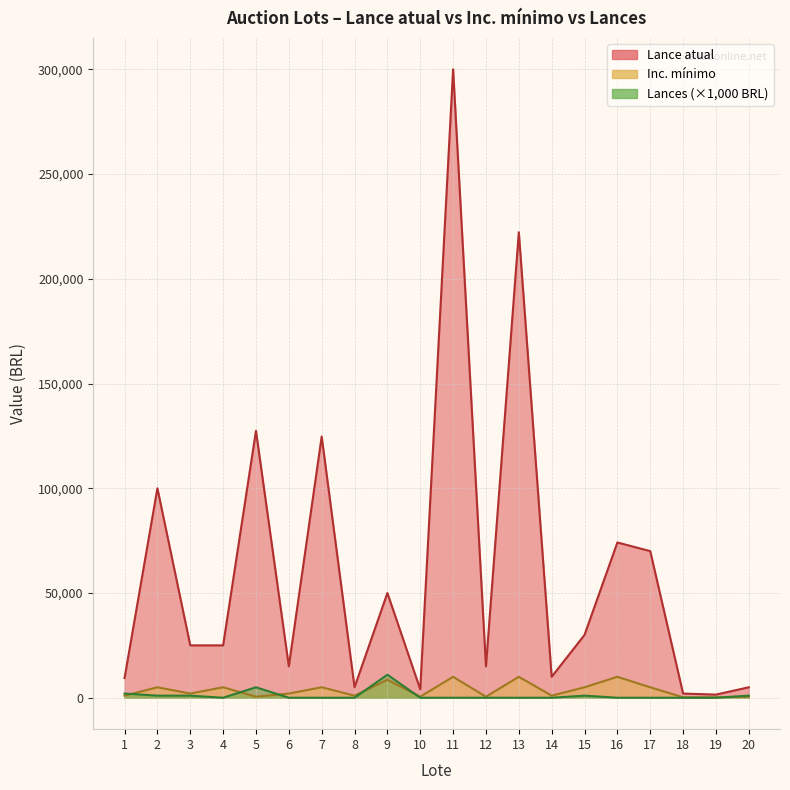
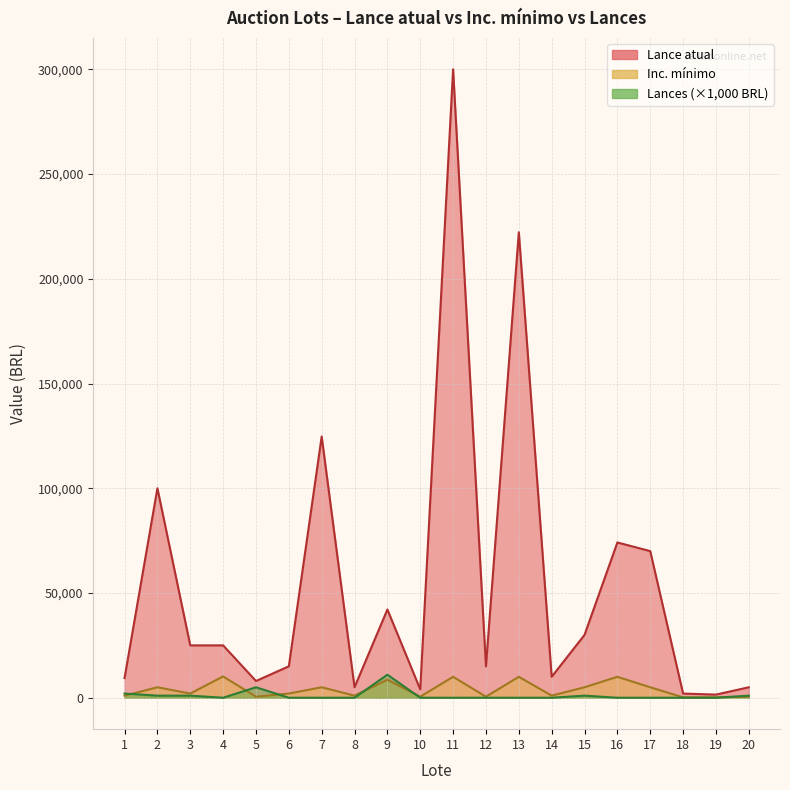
Inc. mínimo, 4: 5,000 -> 10,000
Lance atual, 5: 127,000 -> 8,000
Lance atual, 9: 50,000 -> 42,000
